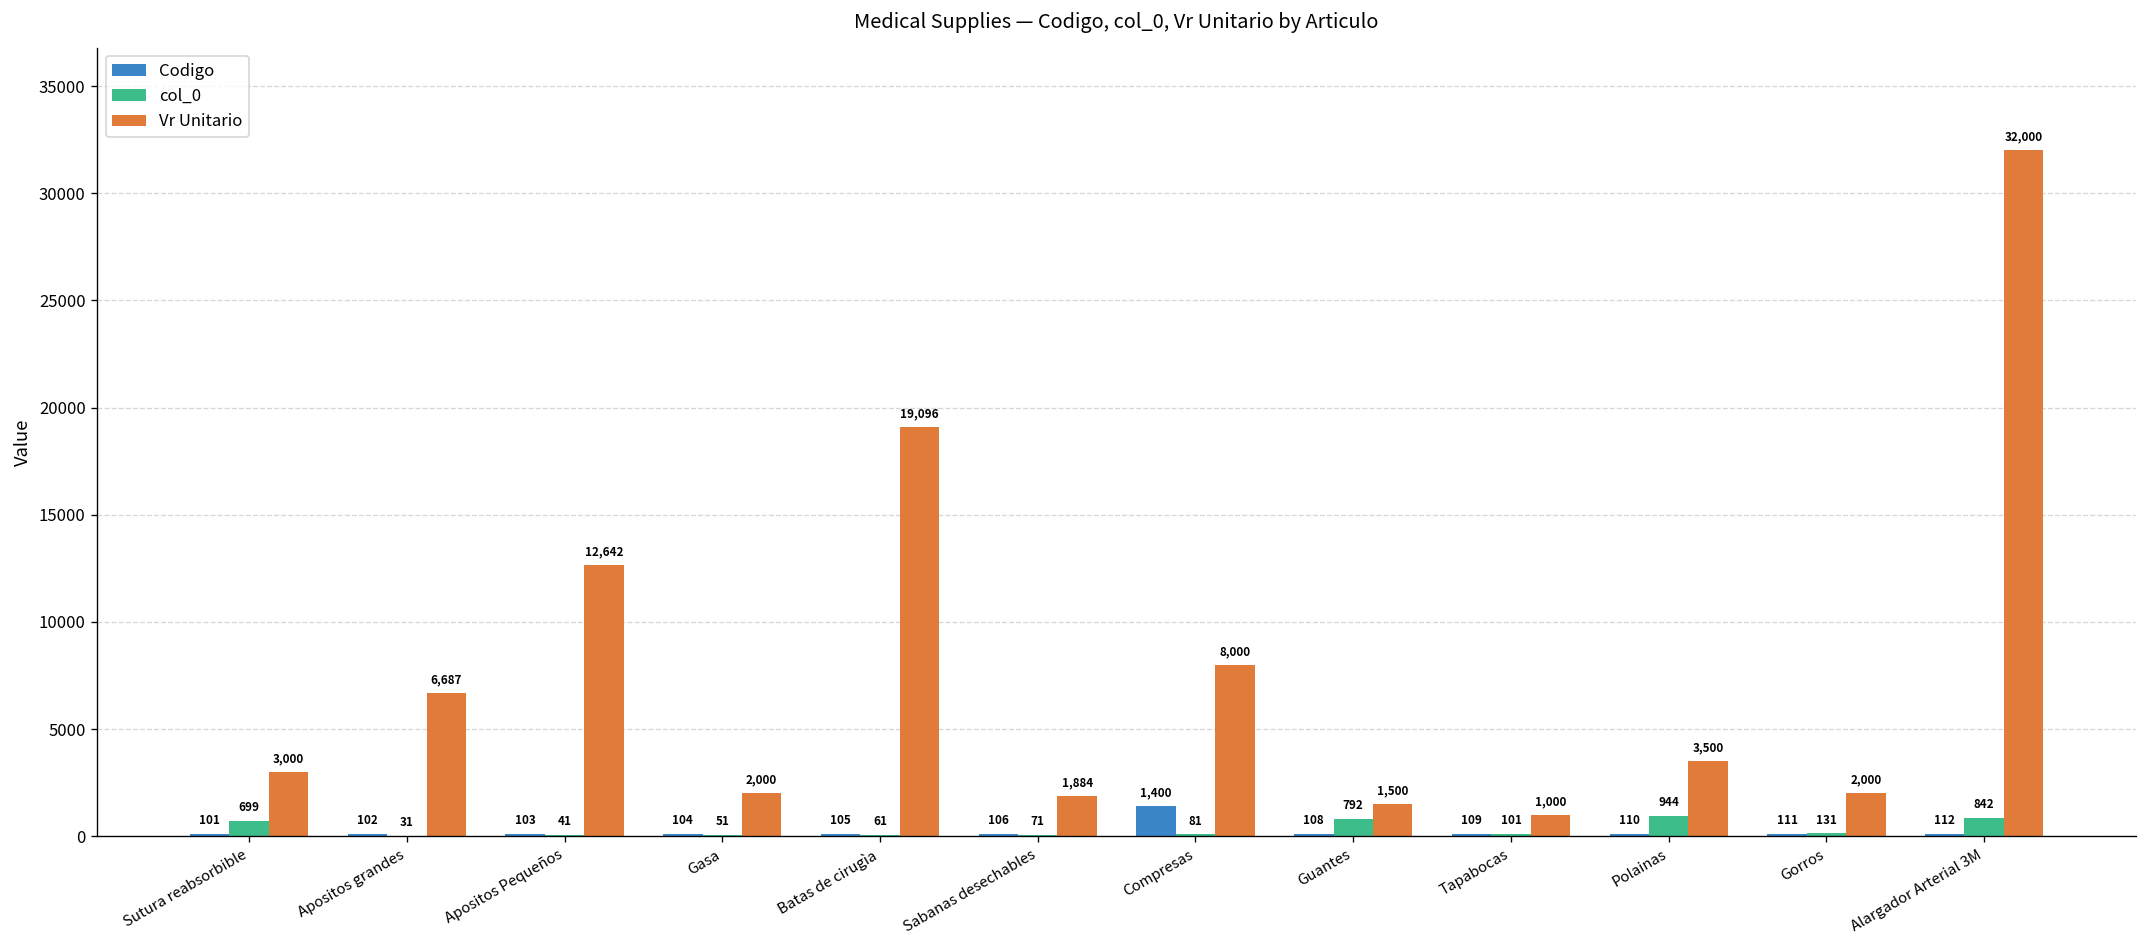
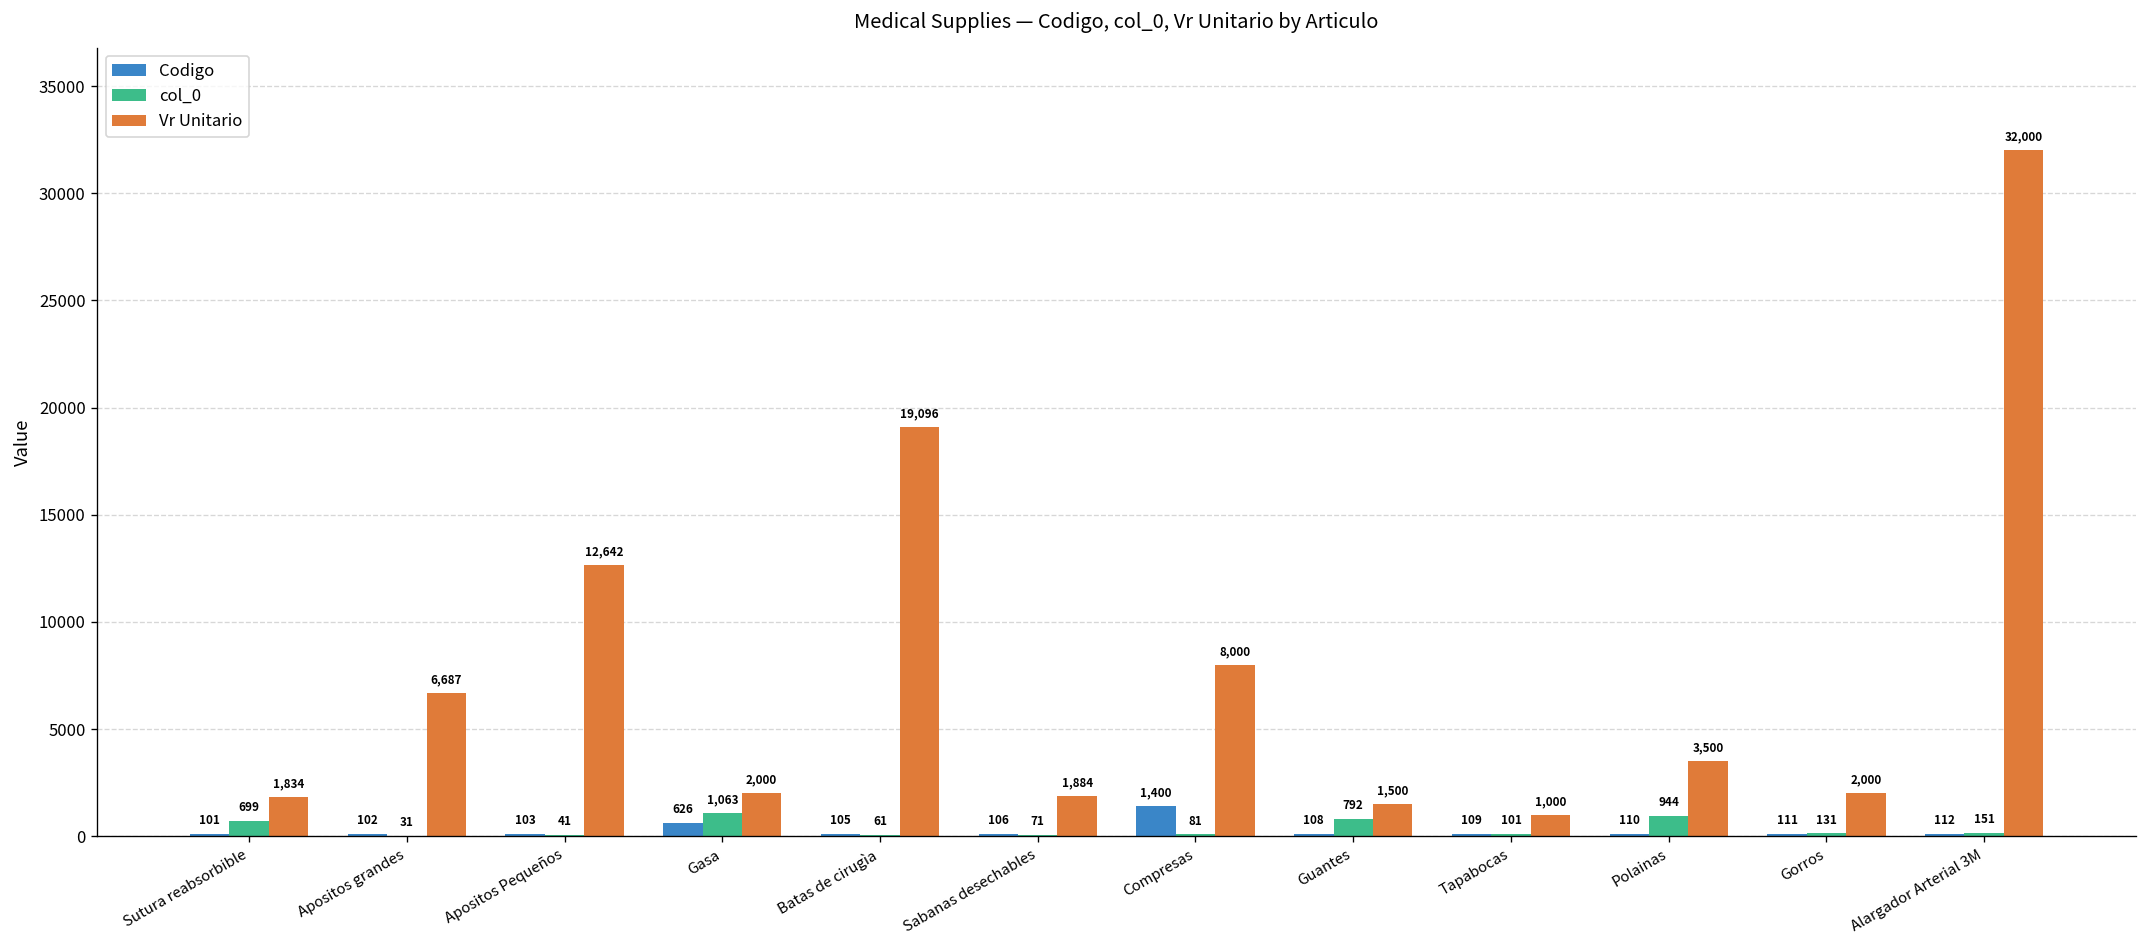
Vr Unitario, Sutura reabsorbible: 3,000 -> 1,834
Codigo, Gasa: 104 -> 626
col_0, Gasa: 51 -> 1,063
col_0, Alargador Arterial 3M: 842 -> 151
